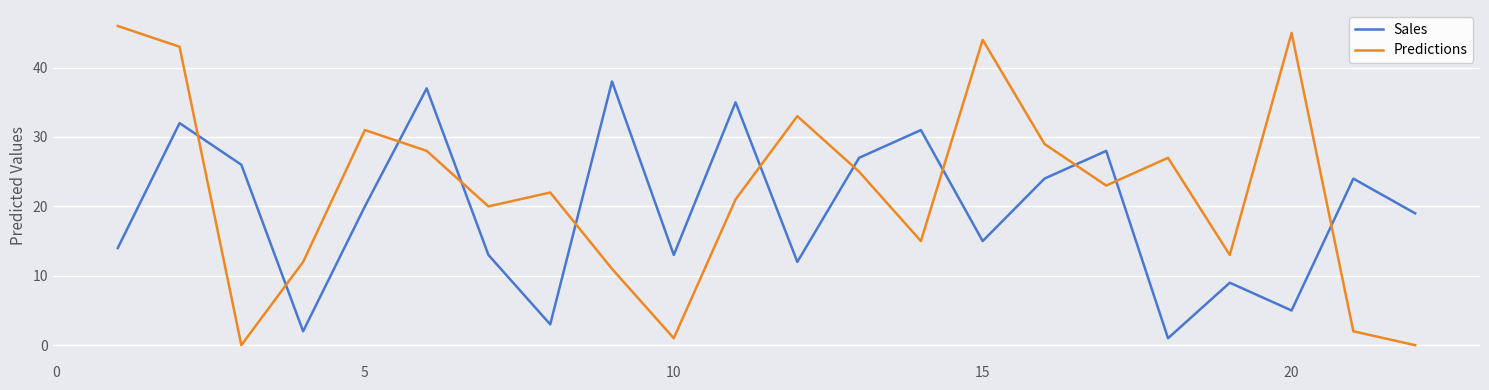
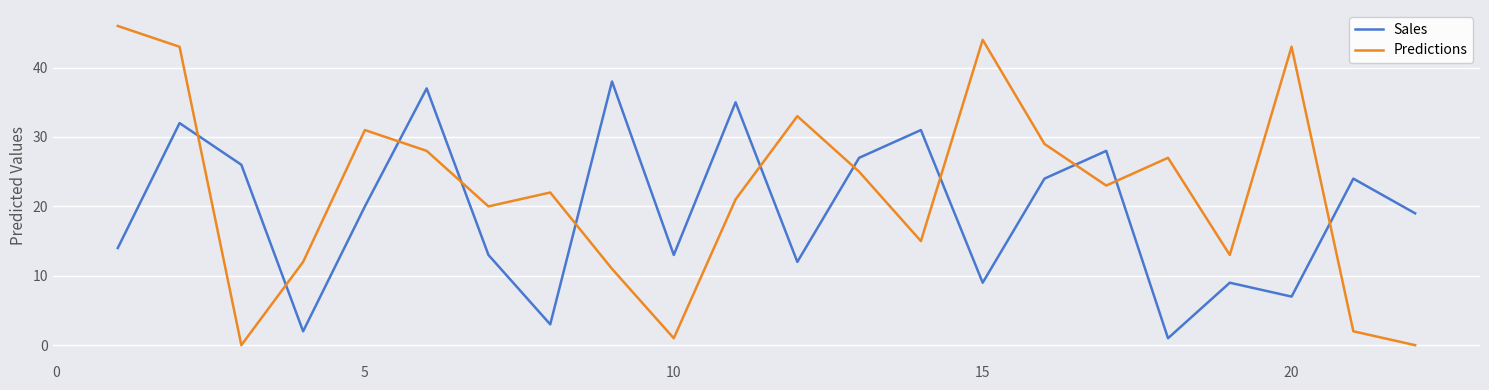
Sales, 15: 15 -> 9
Sales, 20: 5 -> 7
Predictions, 20: 45 -> 43
